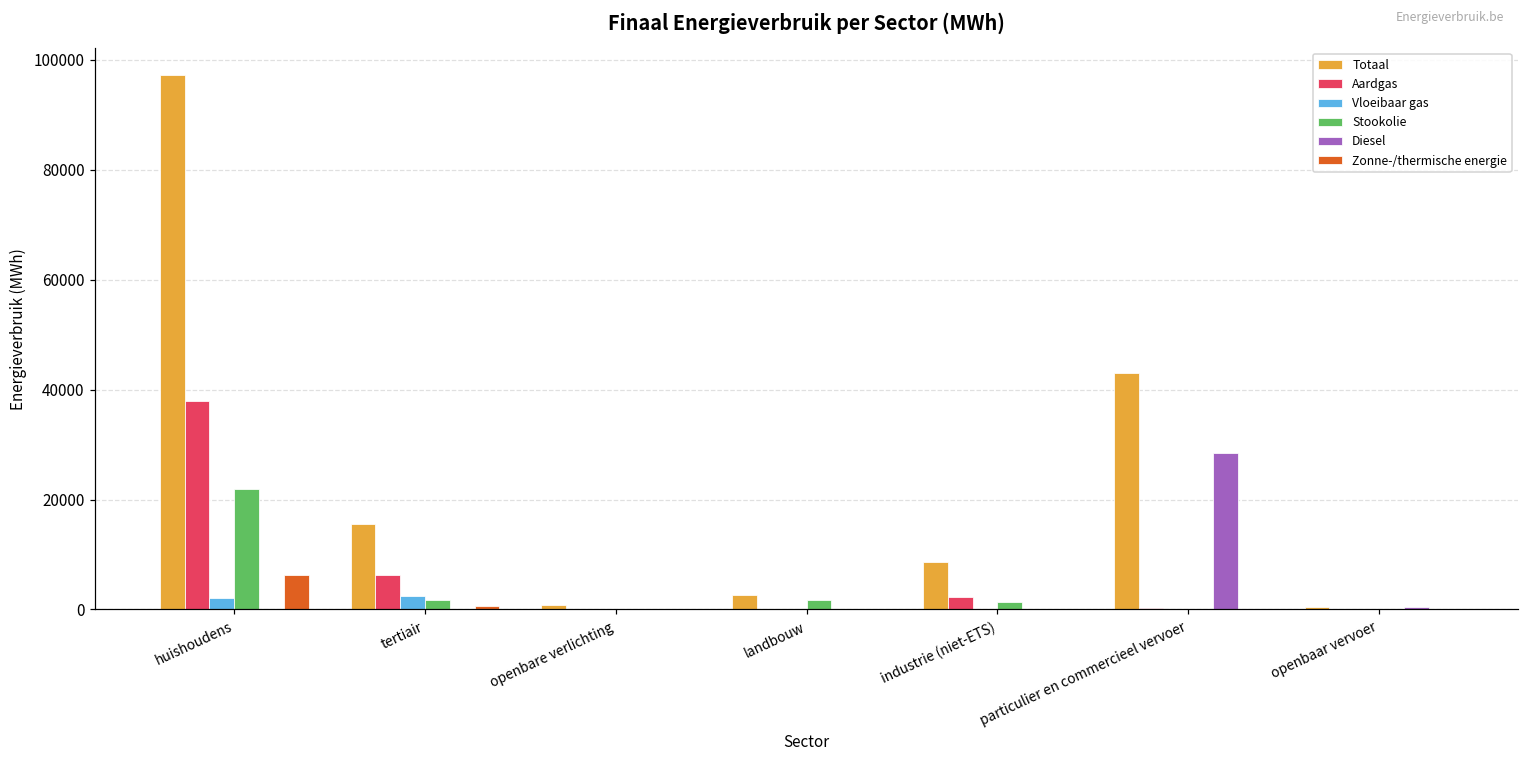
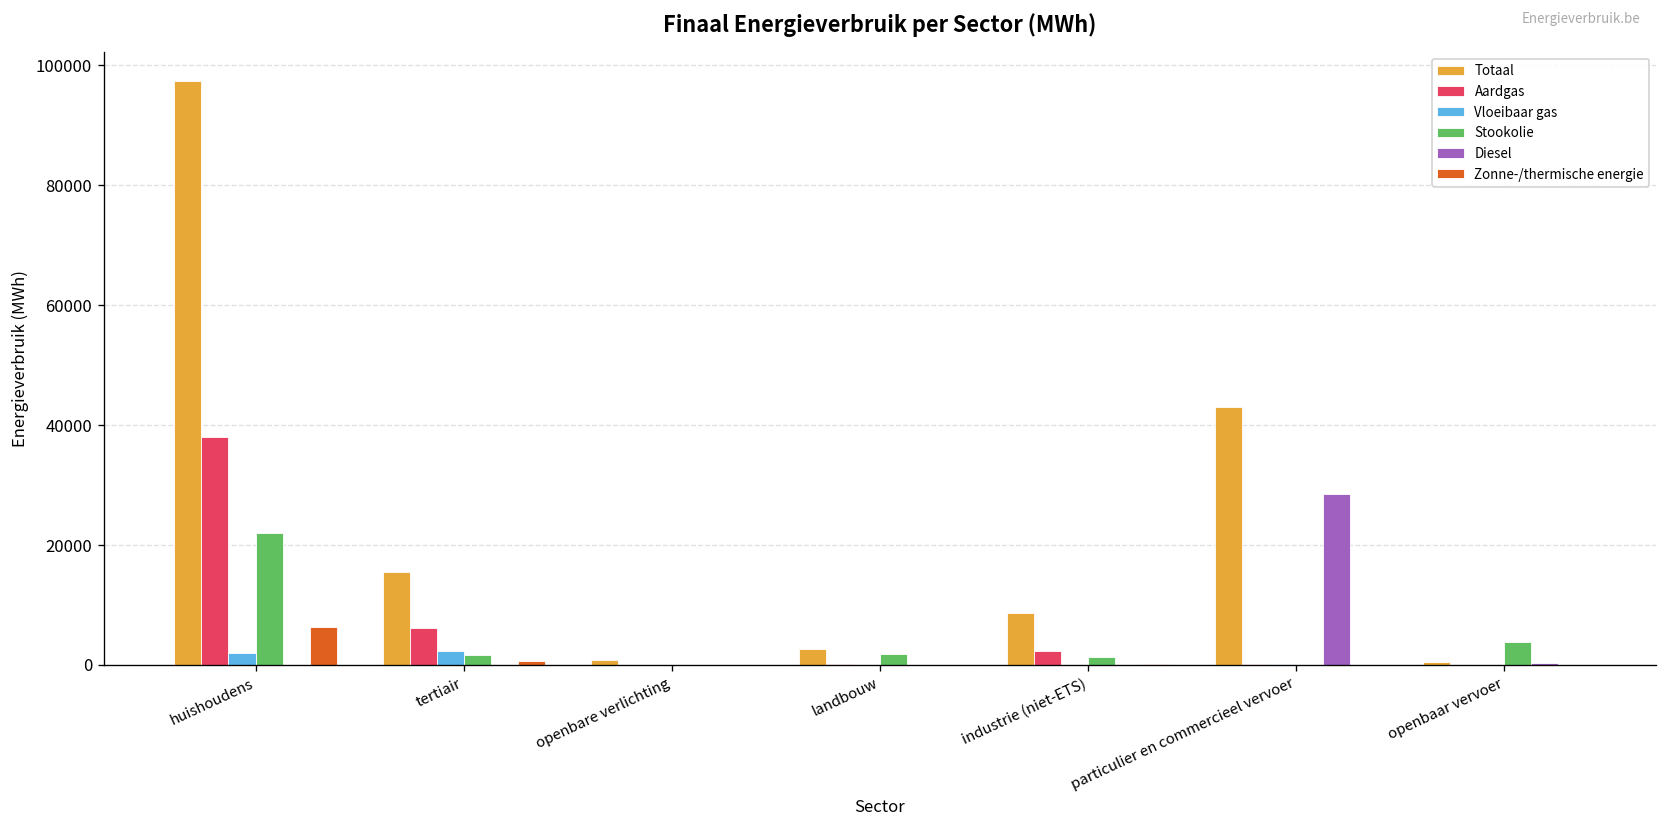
Stookolie, openbaar vervoer: 0 -> 4000
